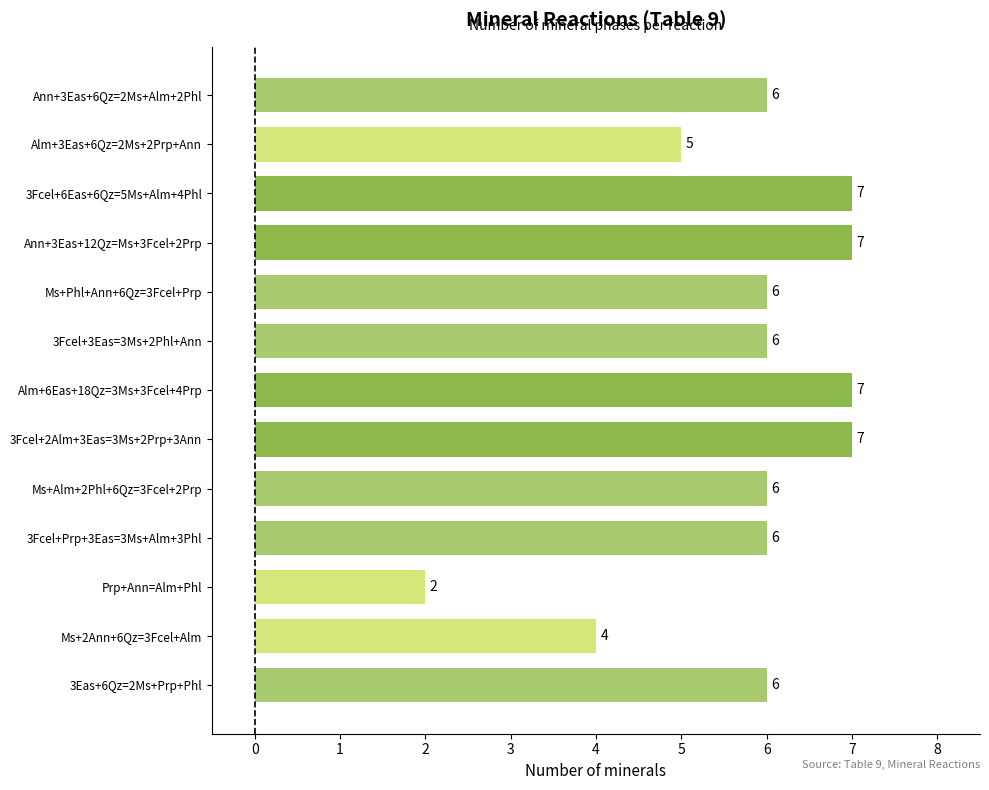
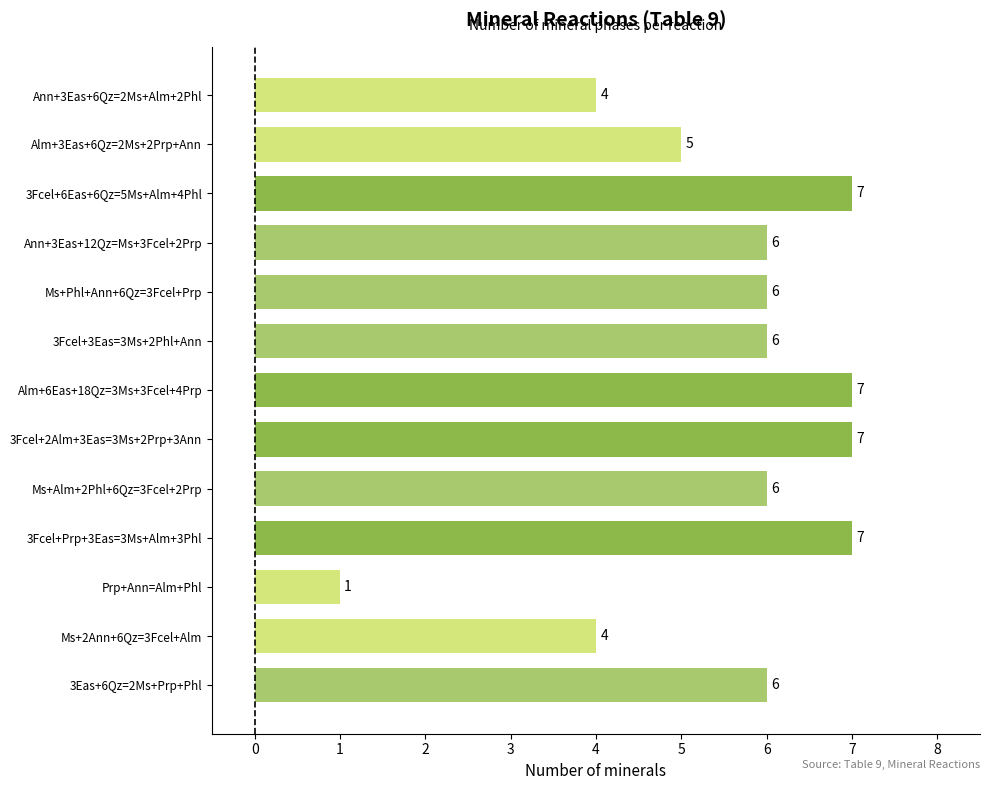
Ann+3Eas+6Qz=2Ms+Alm+2Phl: 6 -> 4
Ann+3Eas+12Qz=Ms+3Fcel+2Prp: 7 -> 6
3Fcel+Prp+3Eas=3Ms+Alm+3Phl: 6 -> 7
Prp+Ann=Alm+Phl: 2 -> 1
